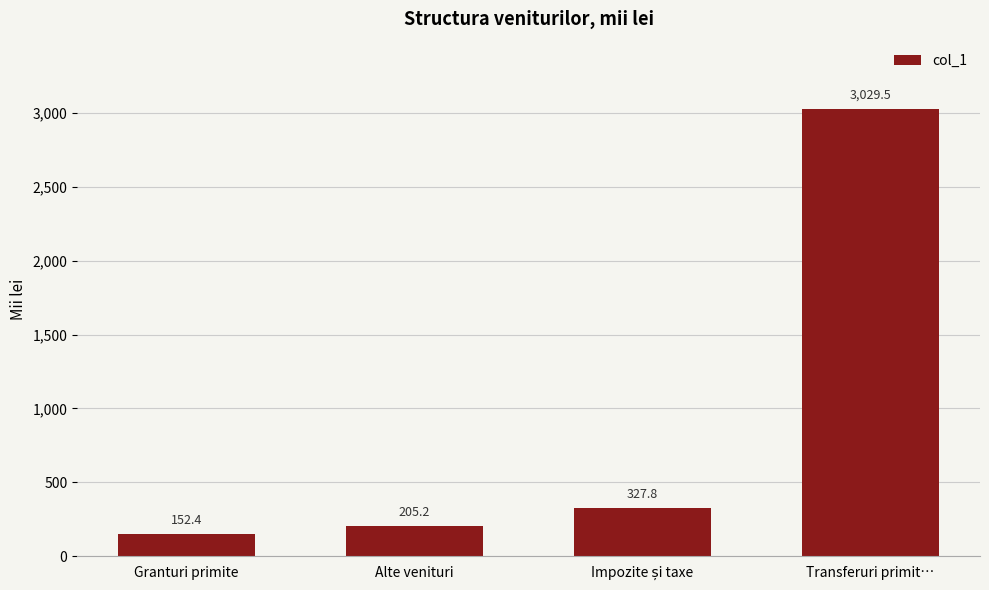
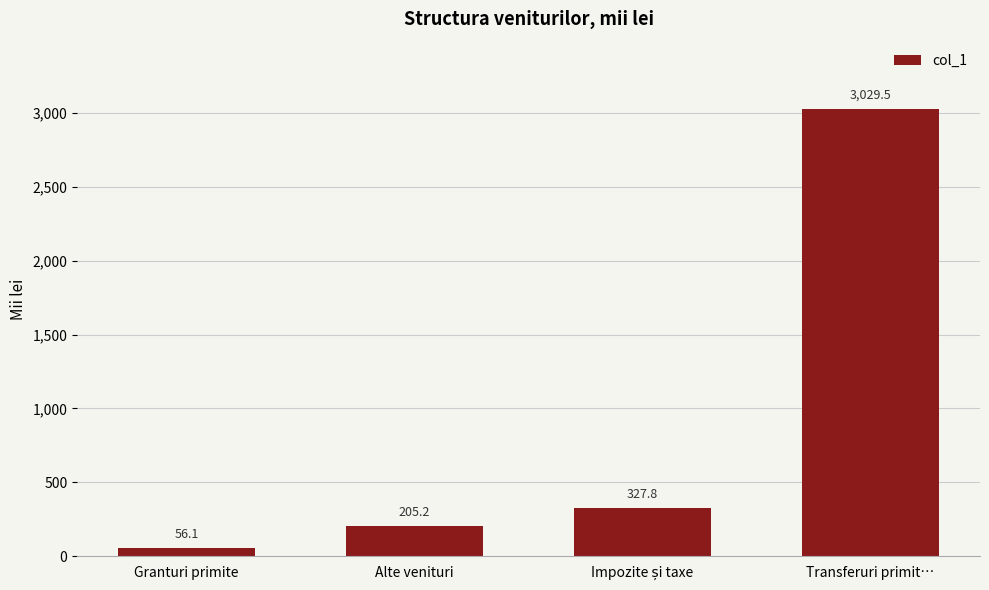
Granturi primite: 152.4 -> 56.1
